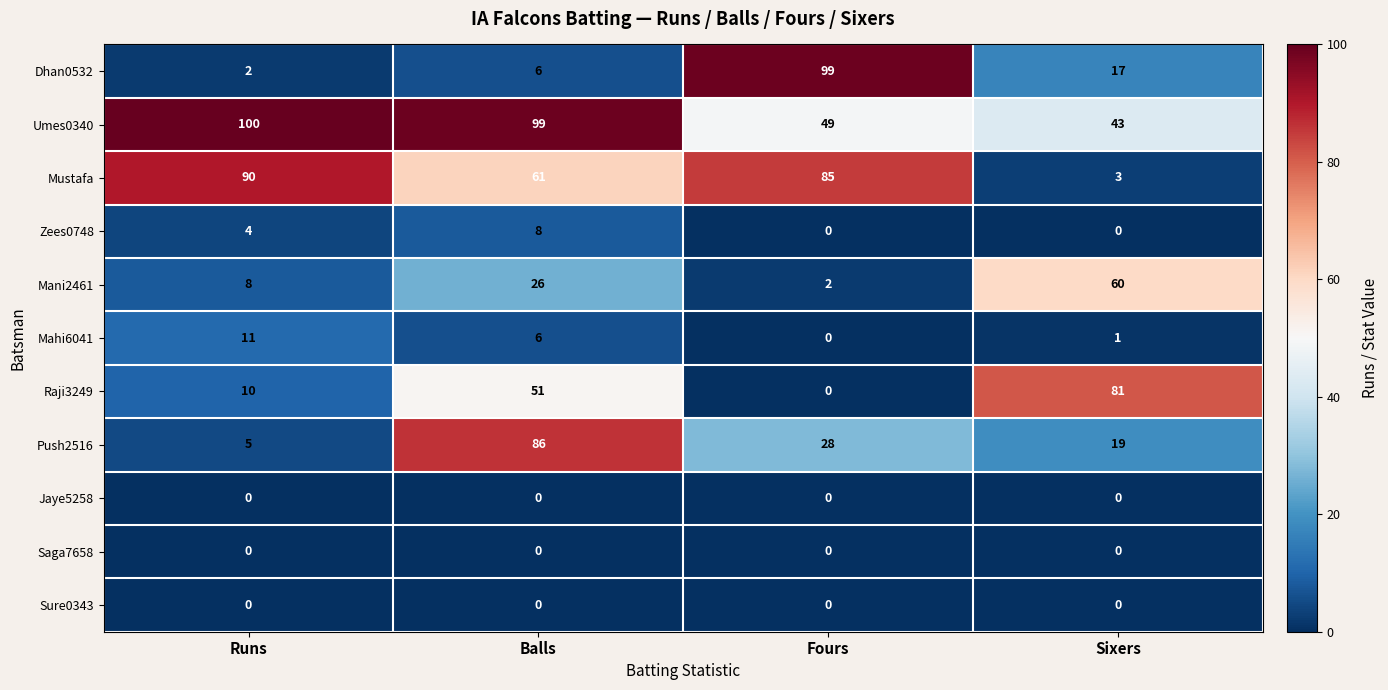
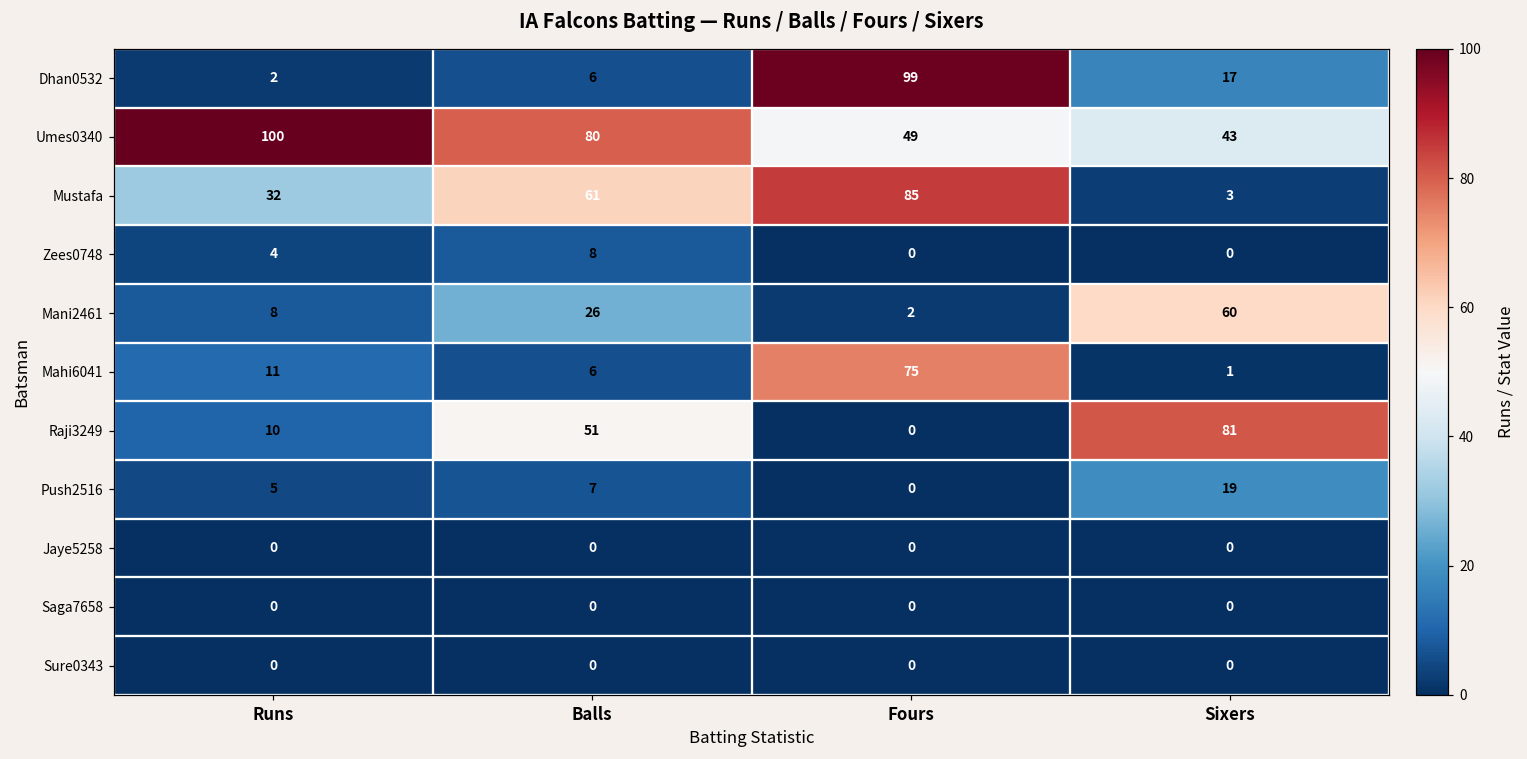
Umes0340, Balls: 99 -> 80
Mustafa, Runs: 90 -> 32
Mahi6041, Fours: 0 -> 75
Push2516, Balls: 86 -> 7
Push2516, Fours: 28 -> 0
